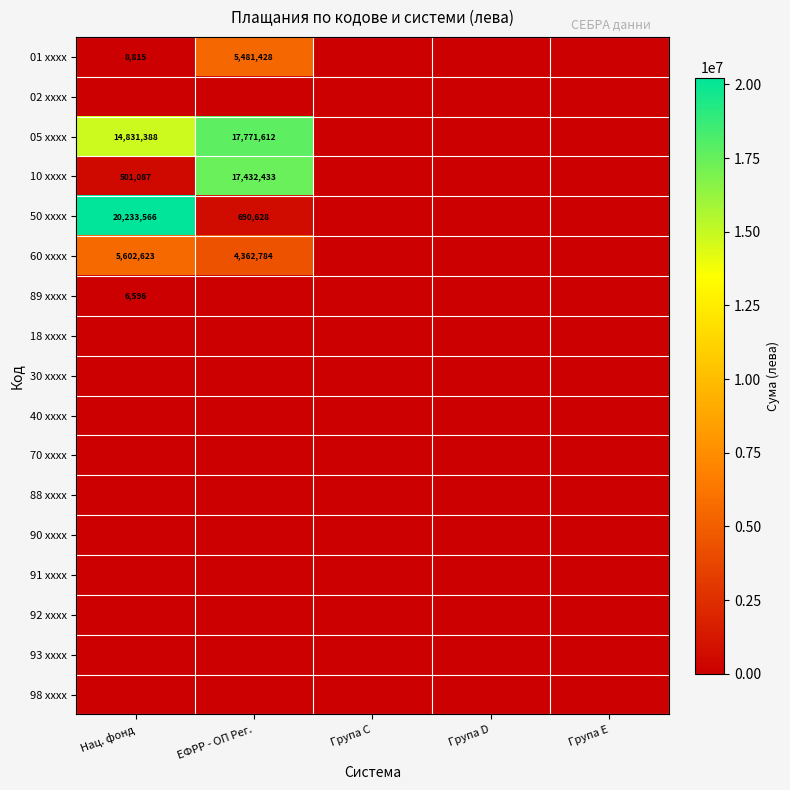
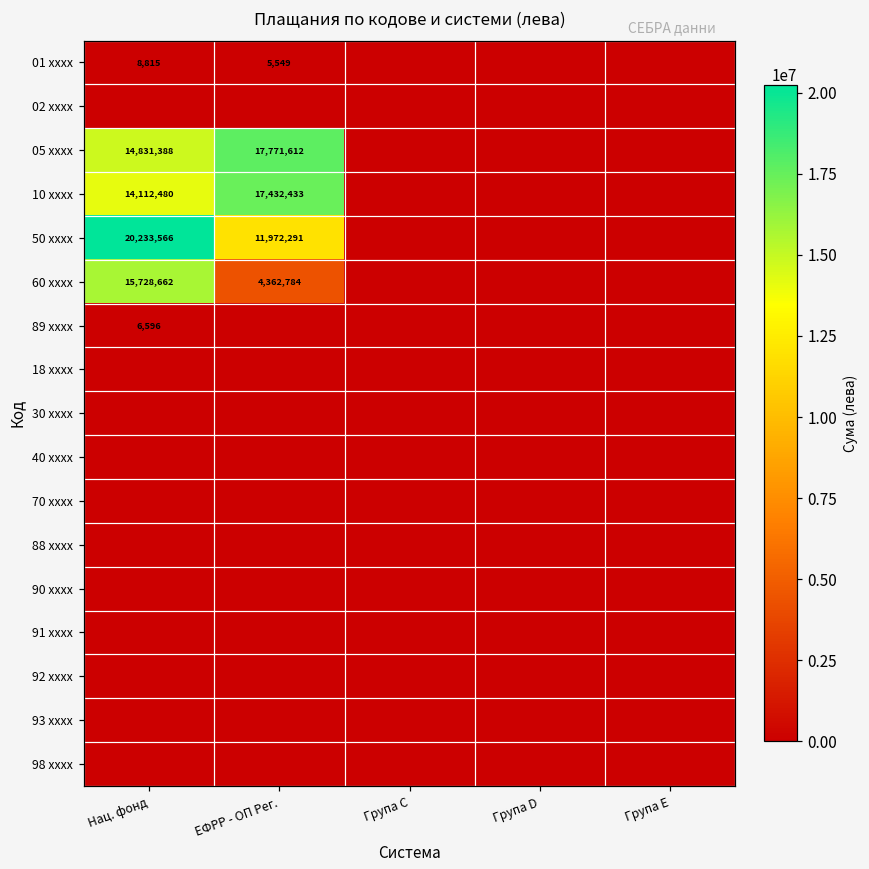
01 xxxx, ЕФРР - ОП Рег.: 5,481,428 -> 5,549
10 xxxx, Нац. фонд: 501,087 -> 14,112,480
50 xxxx, ЕФРР - ОП Рег.: 690,628 -> 11,972,291
60 xxxx, Нац. фонд: 5,602,623 -> 15,728,662
